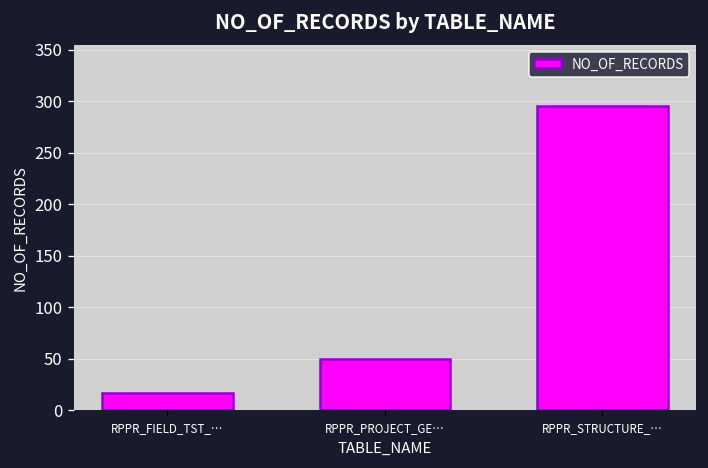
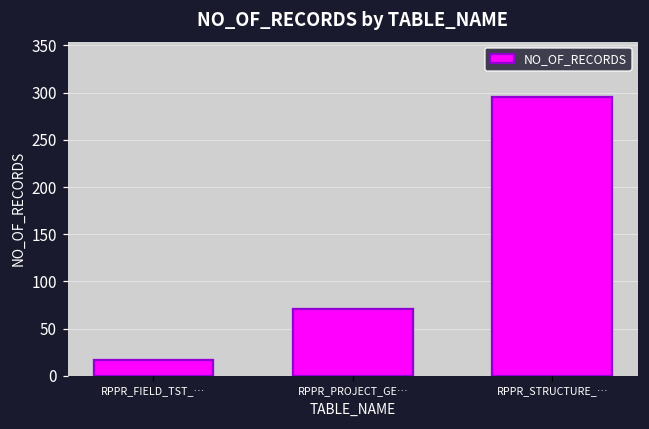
RPPR_PROJECT_GE…: 50 -> 70
